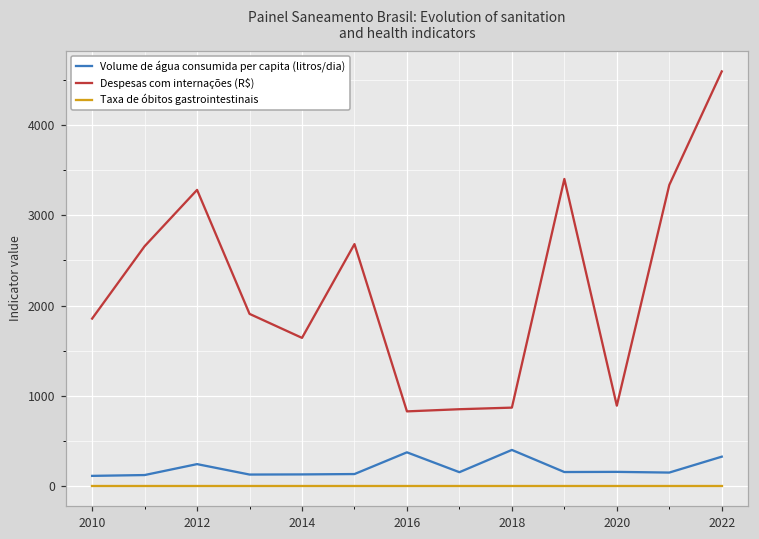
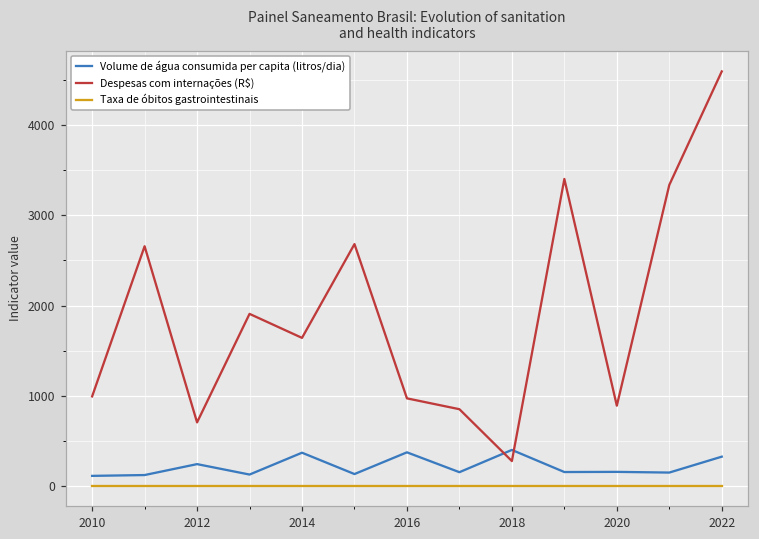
Despesas com internações (R$), 2010: 1900 -> 1000
Despesas com internações (R$), 2012: 3300 -> 700
Volume de água consumida per capita (litros/dia), 2014: 100 -> 400
Despesas com internações (R$), 2016: 800 -> 1000
Despesas com internações (R$), 2018: 900 -> 300
